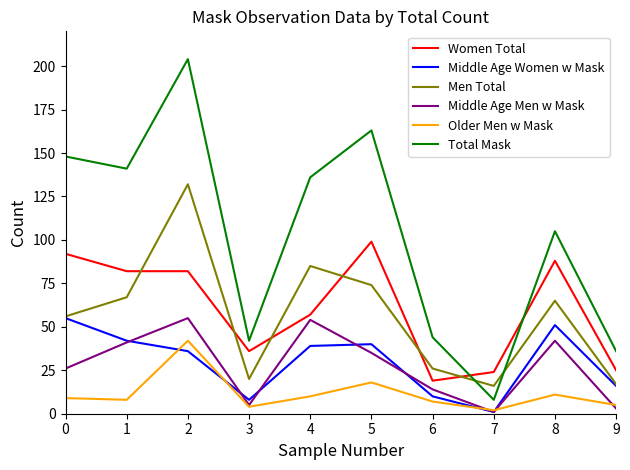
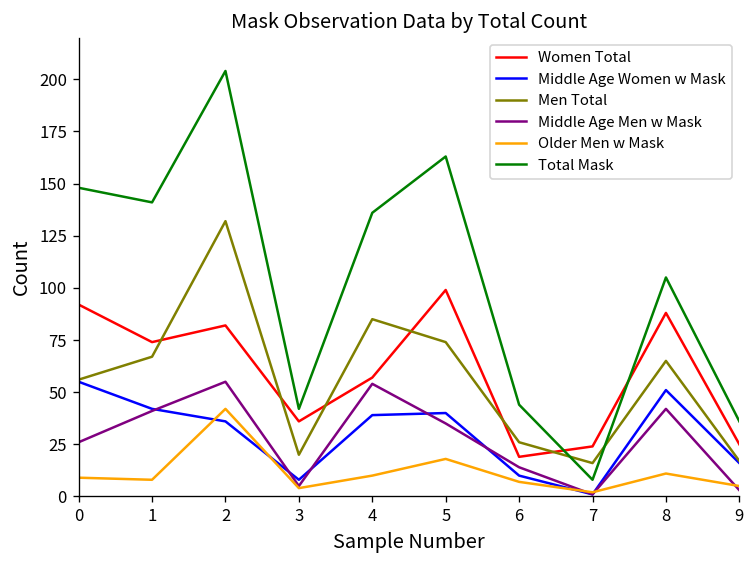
Women Total, 1: 82 -> 74
